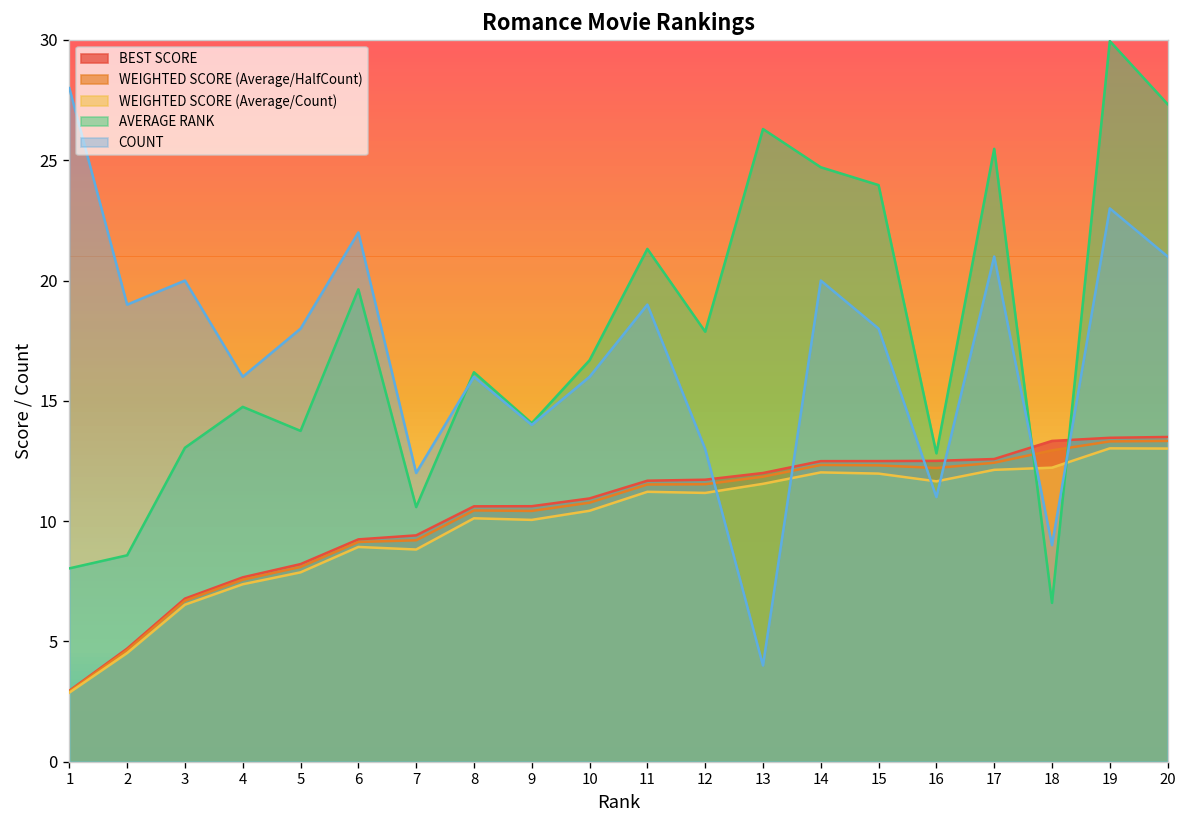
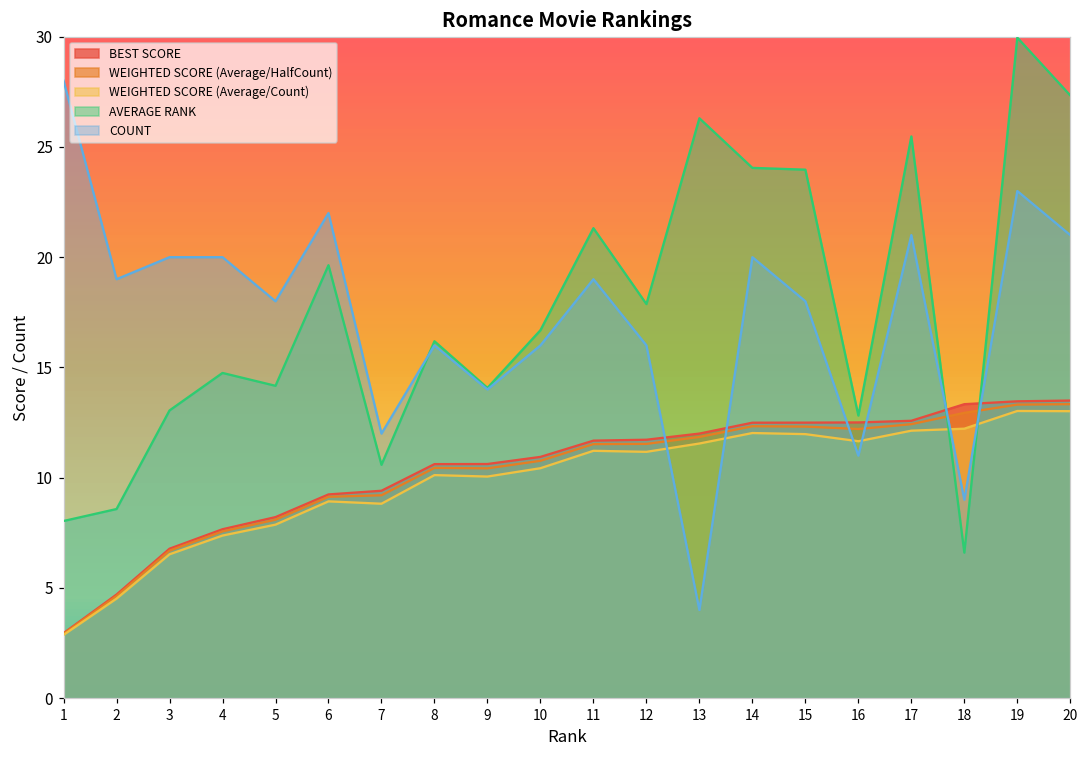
COUNT, 4: 16 -> 20
AVERAGE RANK, 5: 13.8 -> 14.2
COUNT, 12: 13 -> 16
AVERAGE RANK, 14: 24.7 -> 24.1
